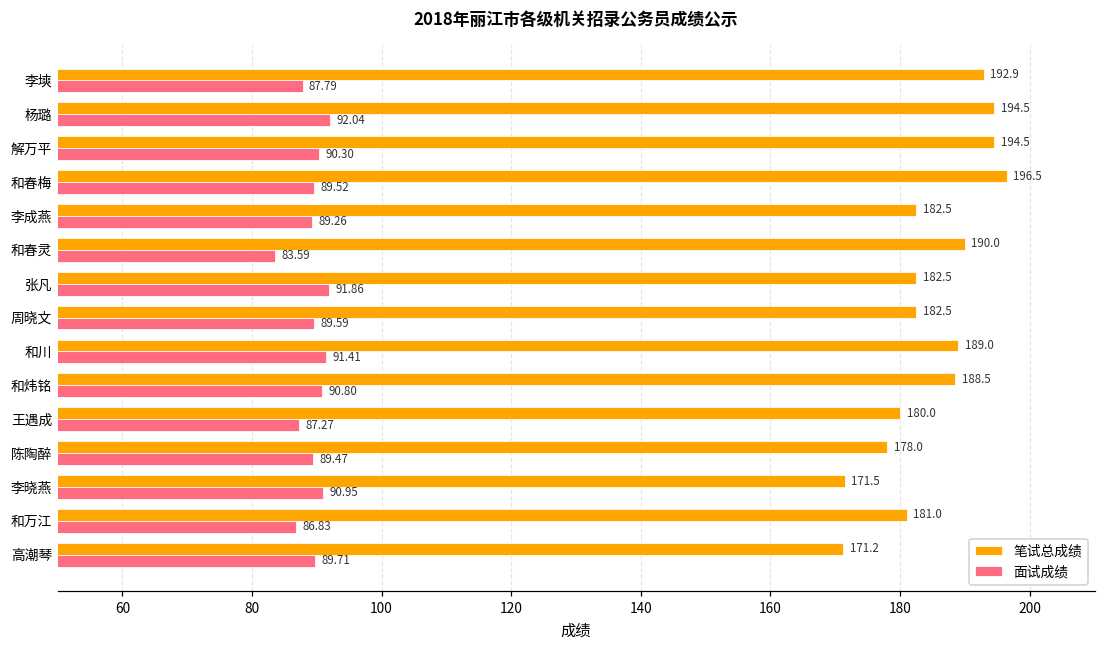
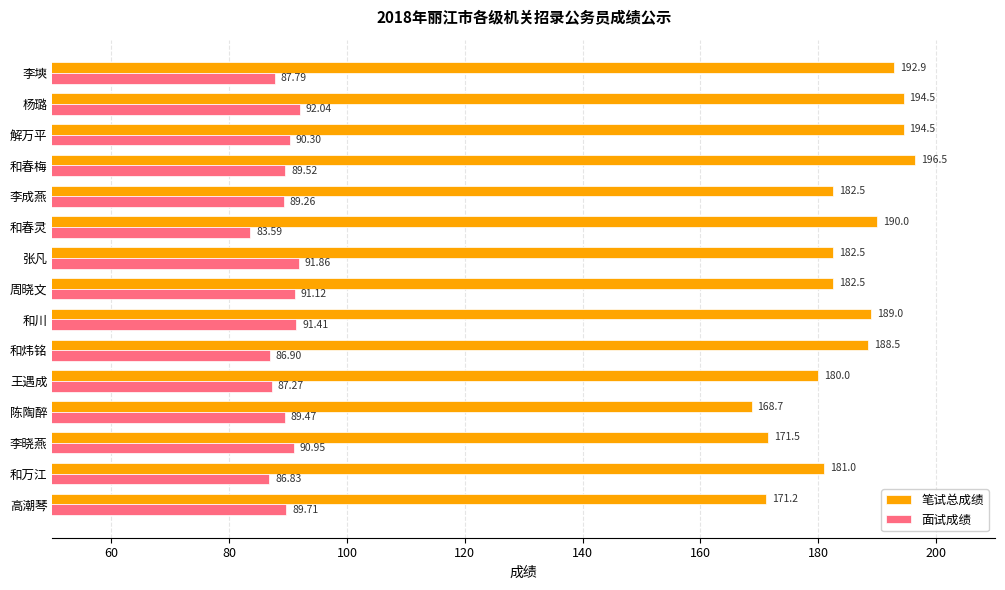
面试成绩, 周晓文: 89.59 -> 91.12
面试成绩, 和炜铭: 90.80 -> 86.90
笔试总成绩, 陈陶醉: 178.0 -> 168.7
